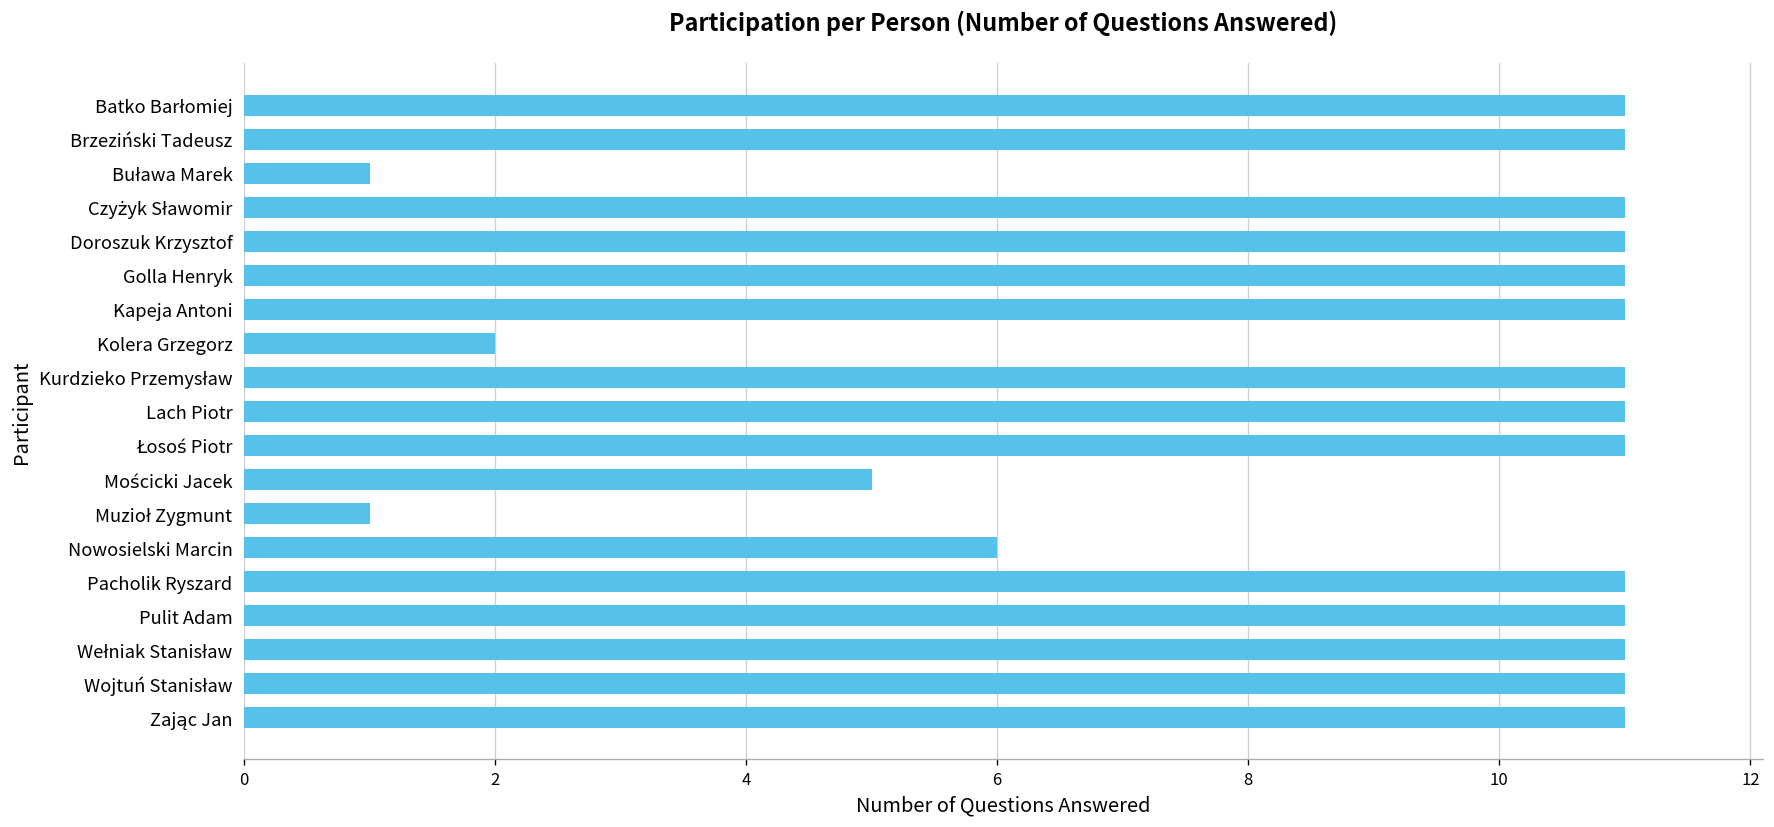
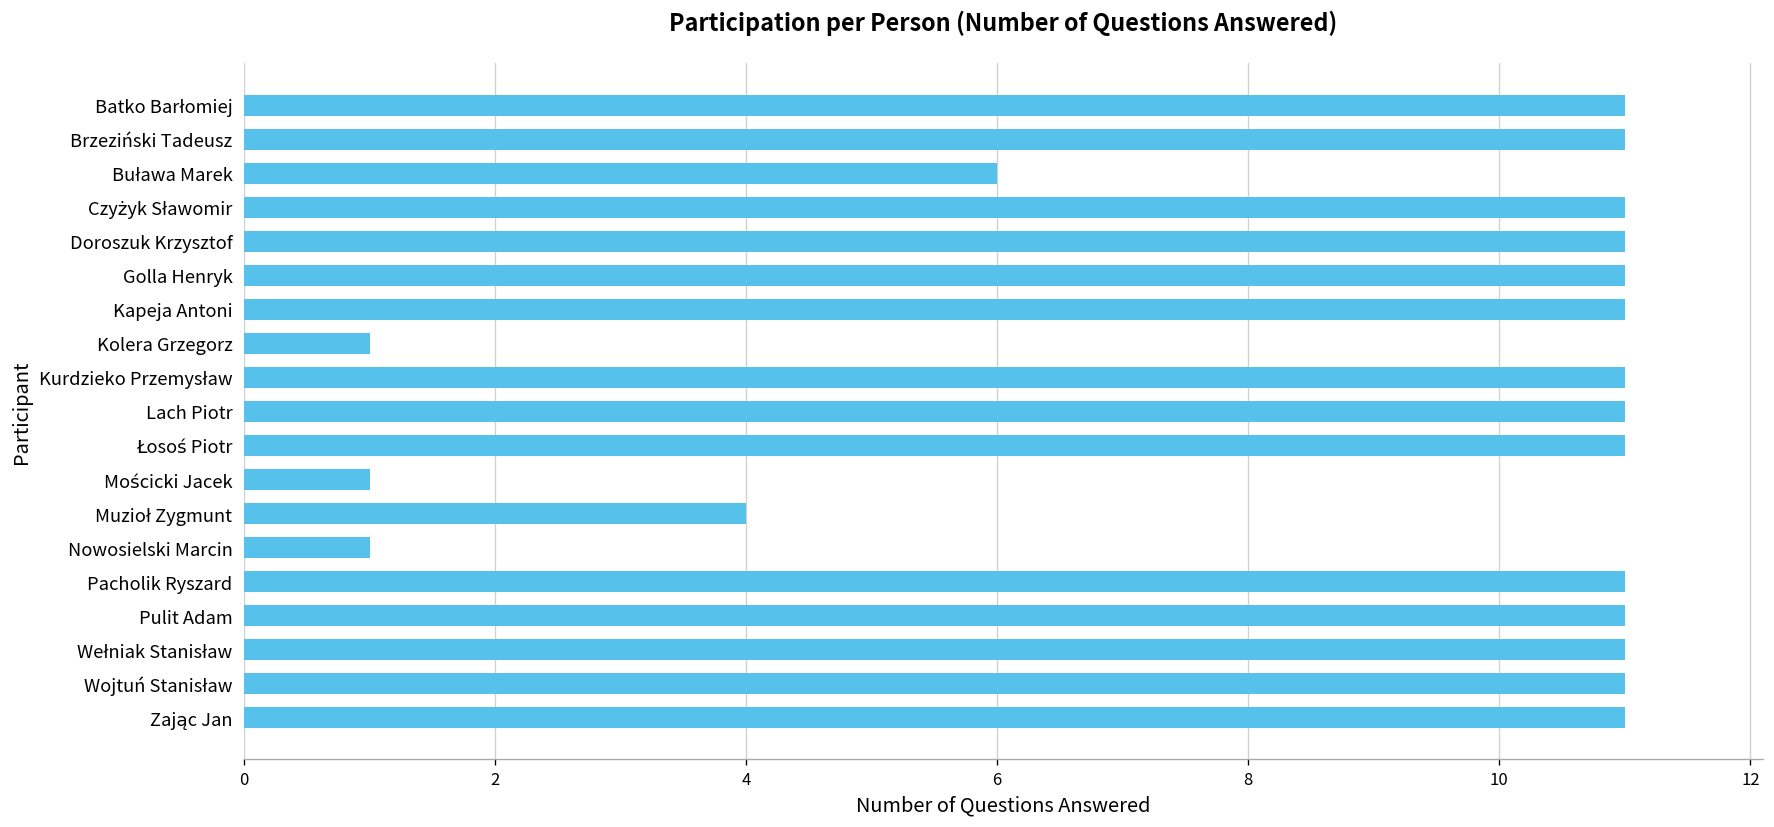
Buława Marek: 1 -> 6
Kolera Grzegorz: 2 -> 1
Mościcki Jacek: 5 -> 1
Muzioł Zygmunt: 1 -> 4
Nowosielski Marcin: 6 -> 1
